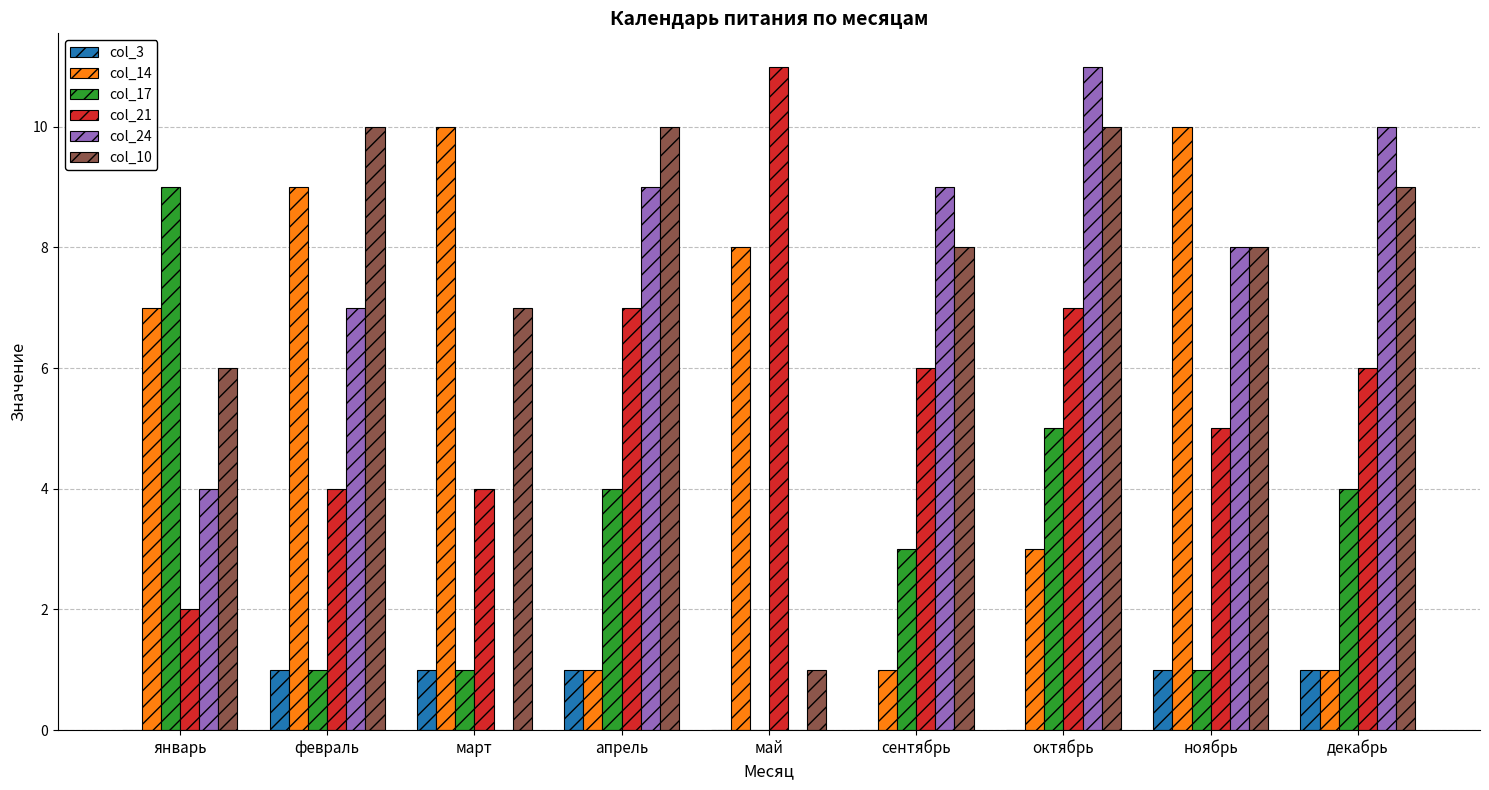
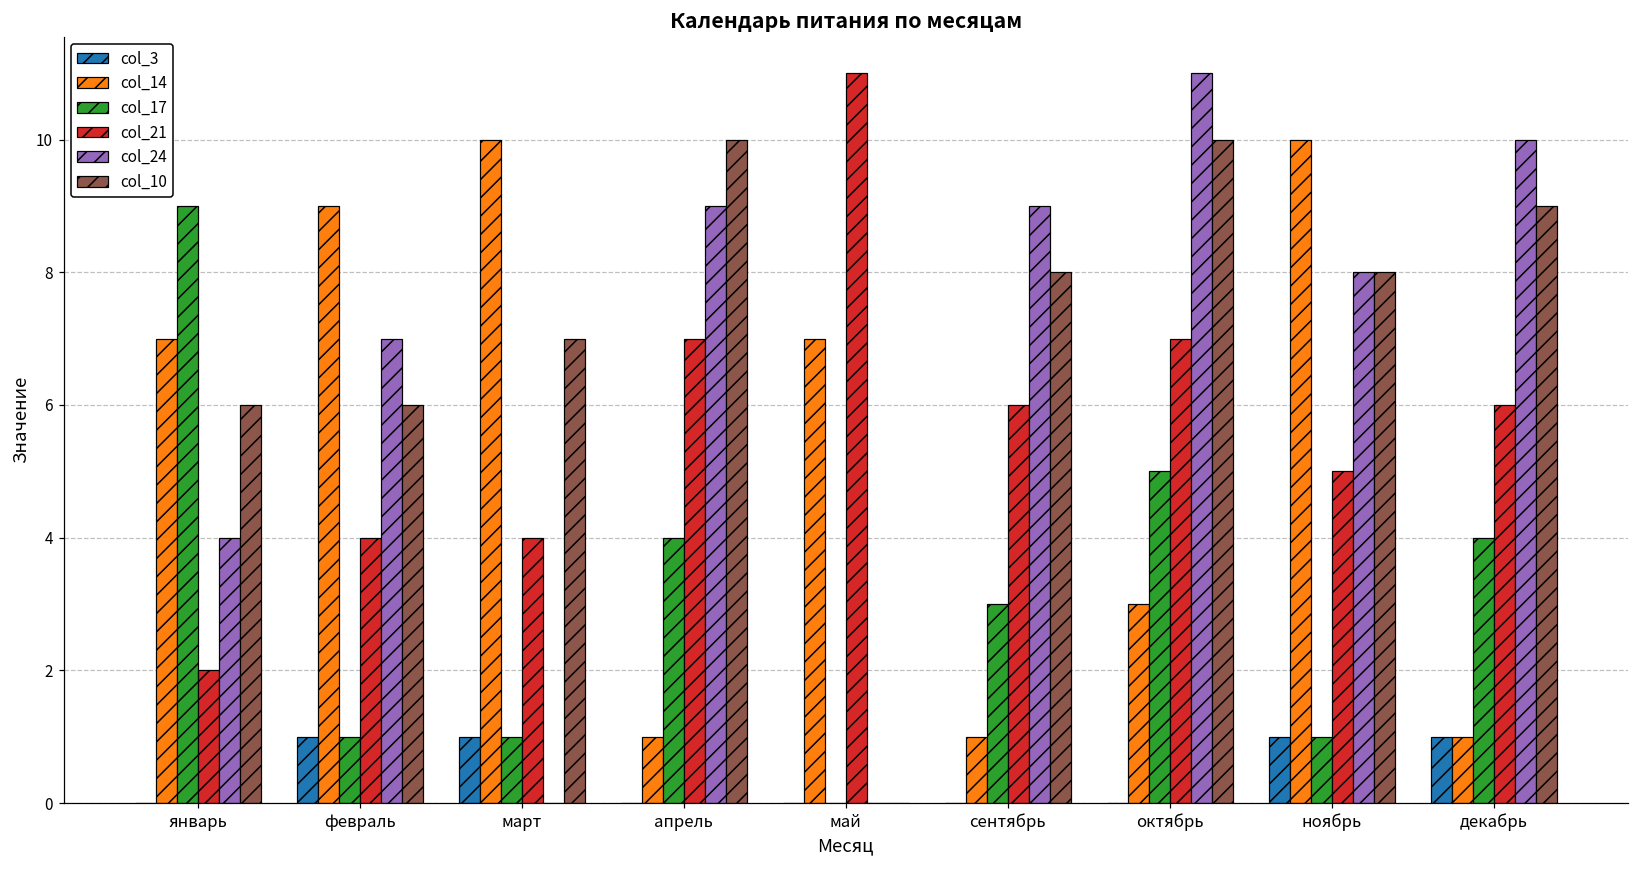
col_10, февраль: 10 -> 6
col_3, апрель: 1 -> 0
col_14, май: 8 -> 7
col_10, май: 1 -> 0
